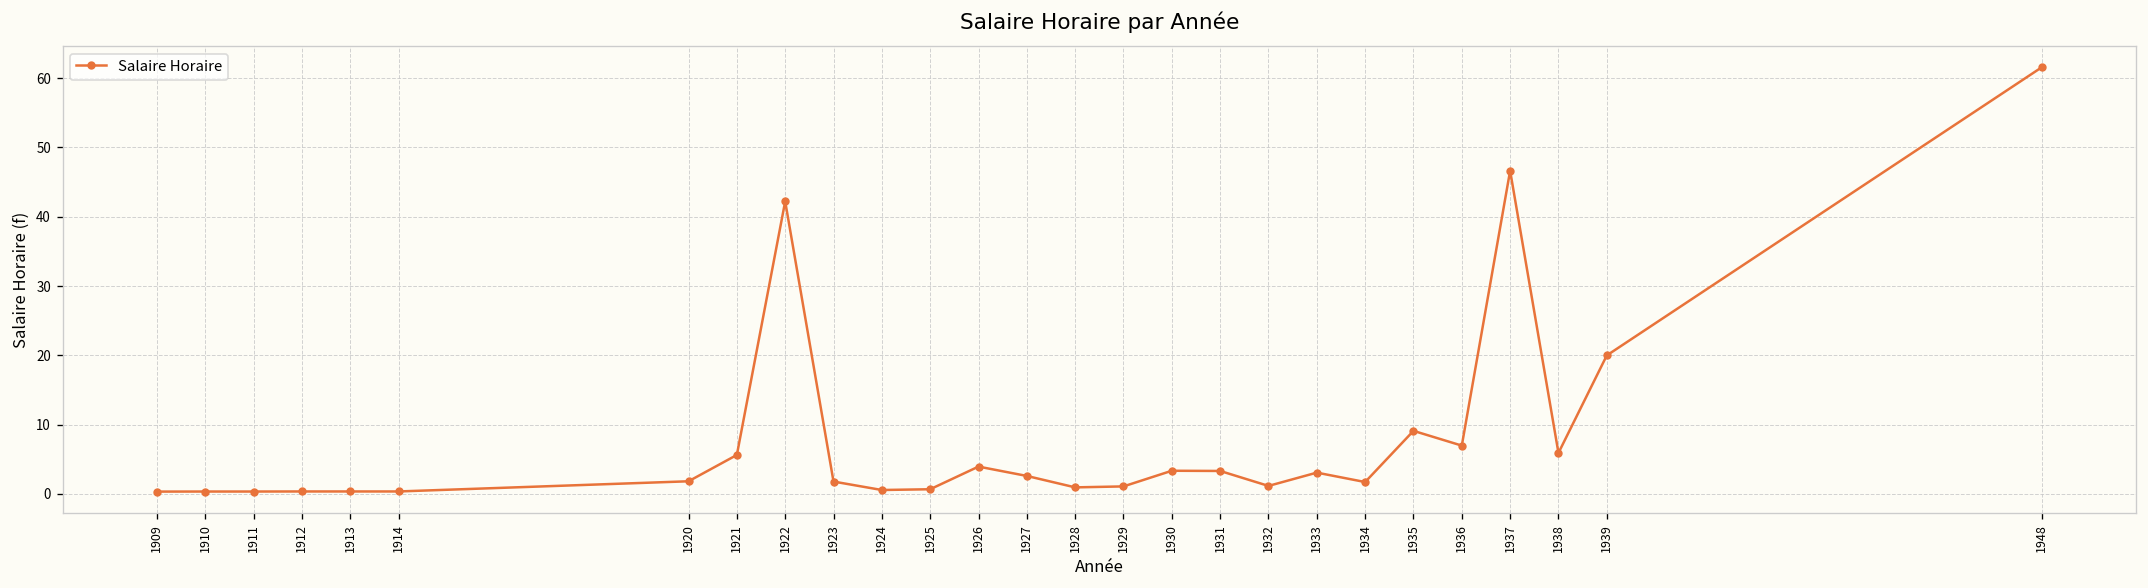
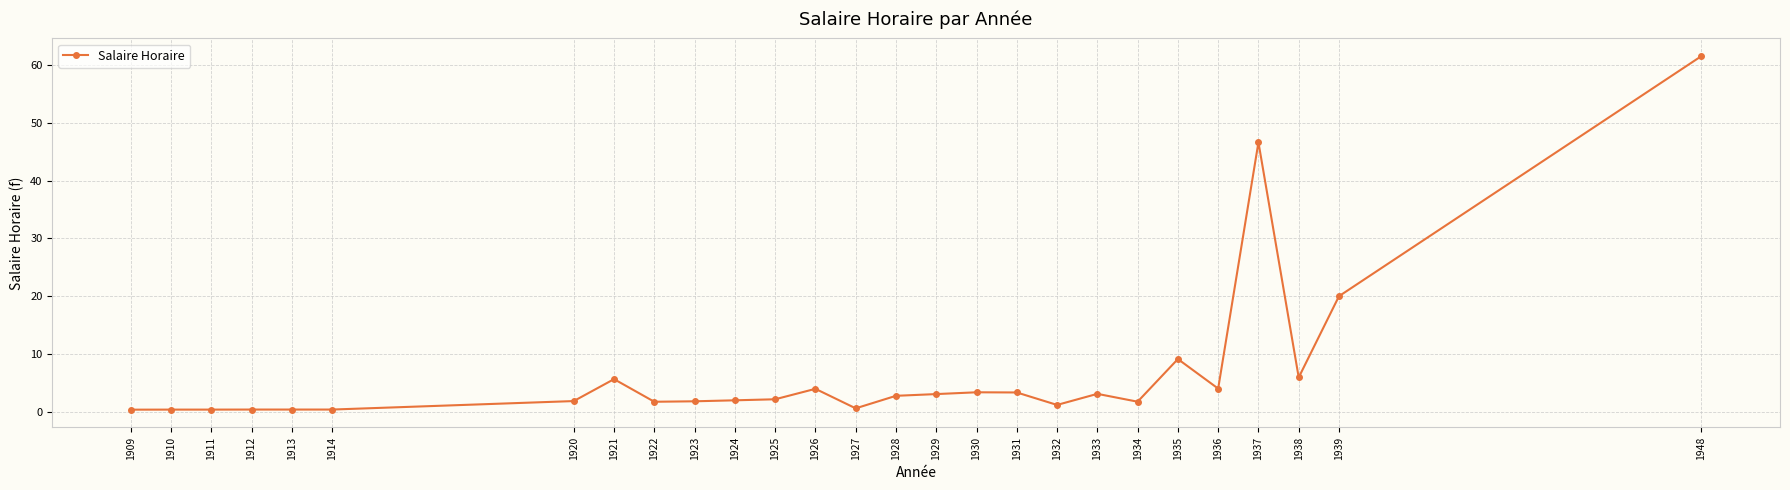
1922: 42 -> 2
1924: 1 -> 2
1925: 1 -> 2
1927: 3 -> 1
1928: 1 -> 3
1929: 1 -> 3
1936: 7 -> 4
